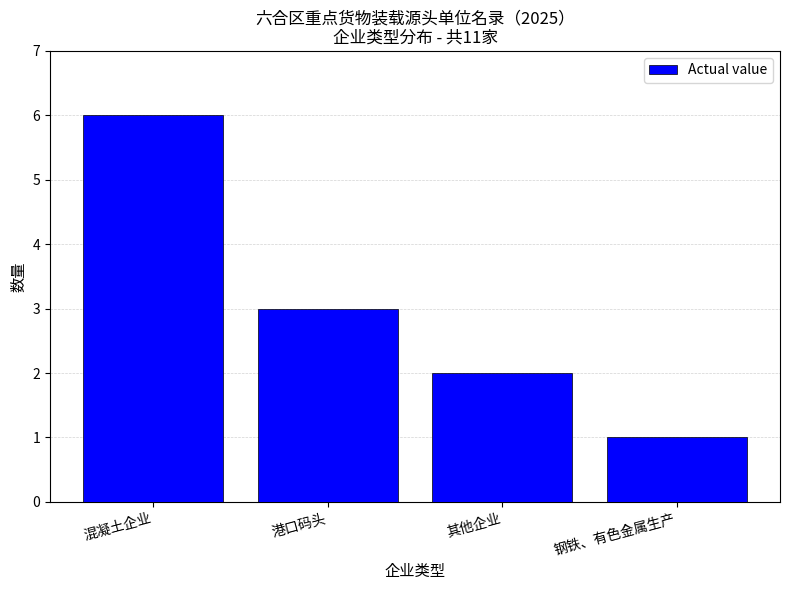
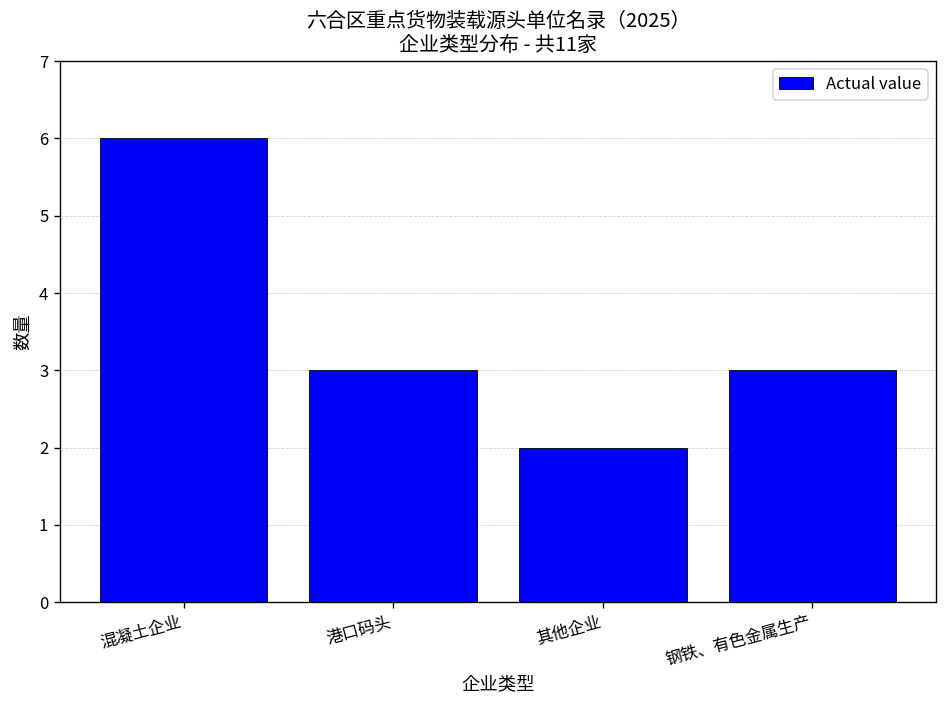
钢铁、有色金属生产: 1 -> 3
